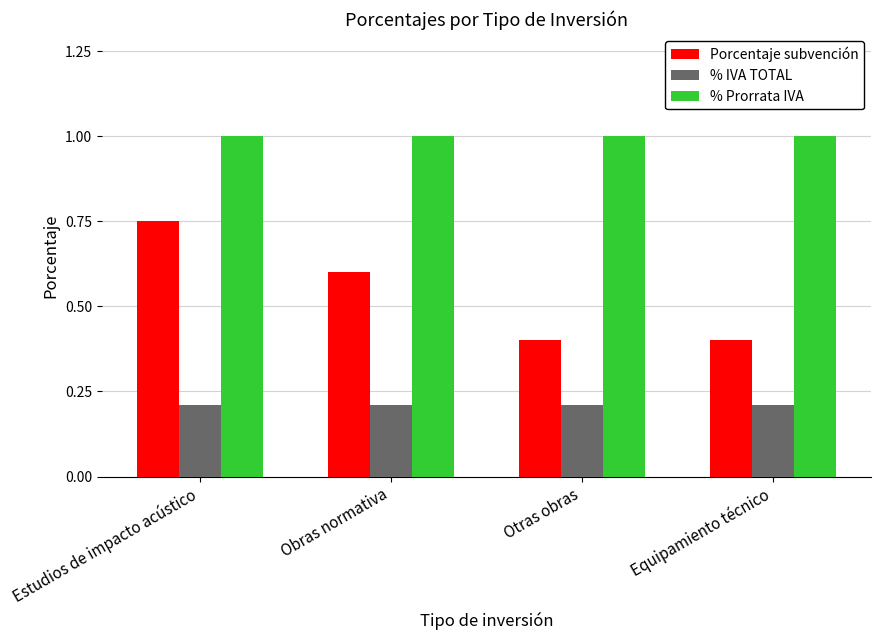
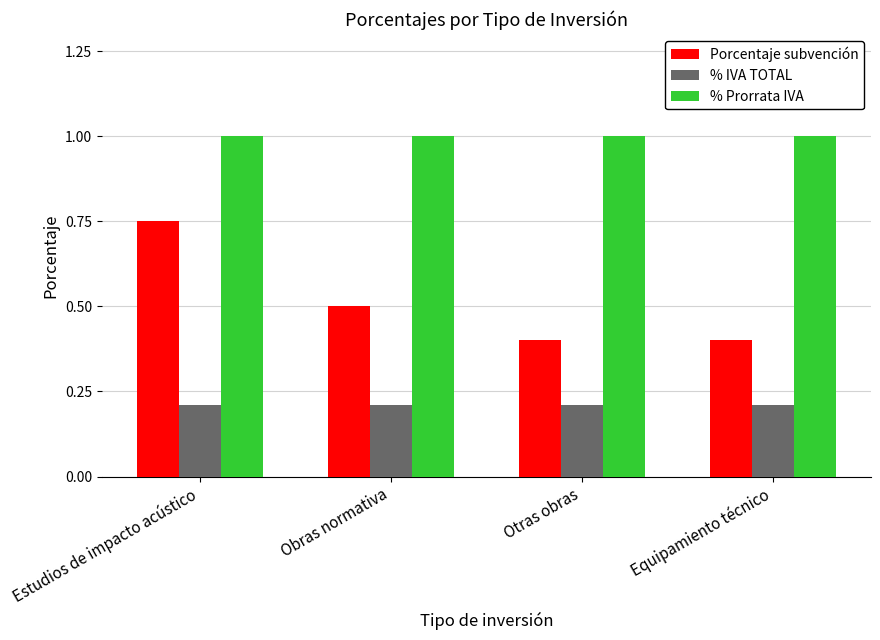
Porcentaje subvención, Obras normativa: 0.6 -> 0.5
